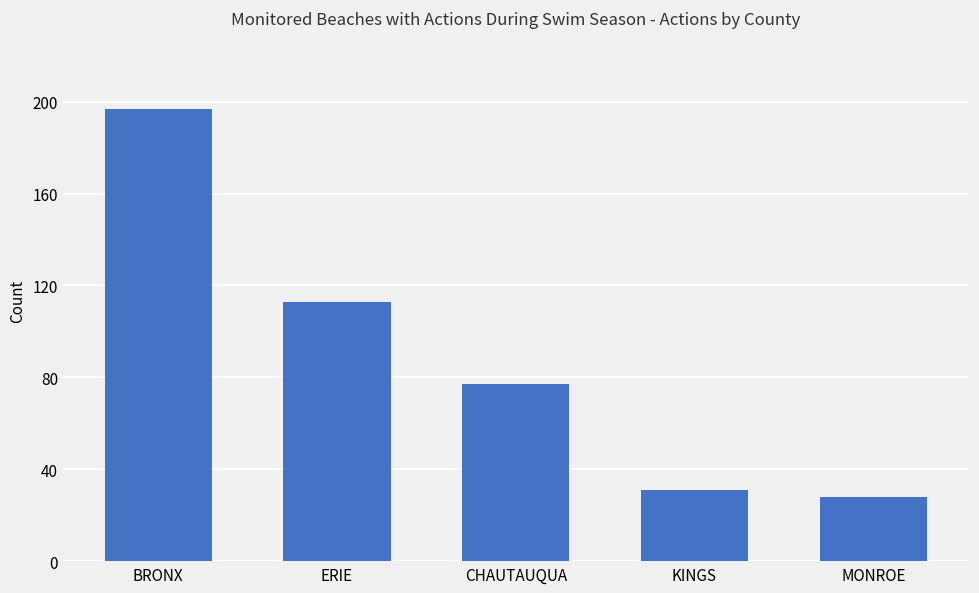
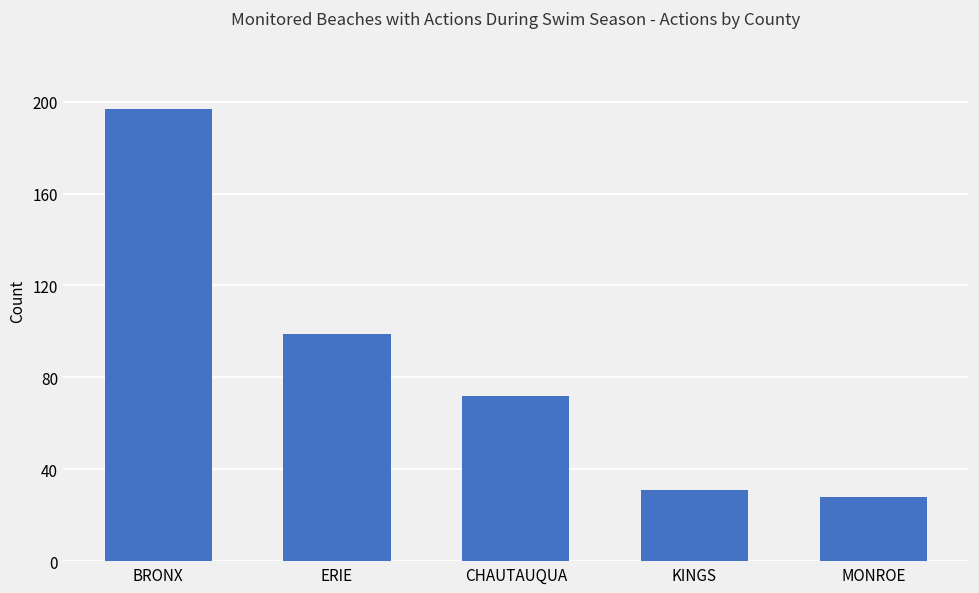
ERIE: 113 -> 99
CHAUTAUQUA: 77 -> 72
